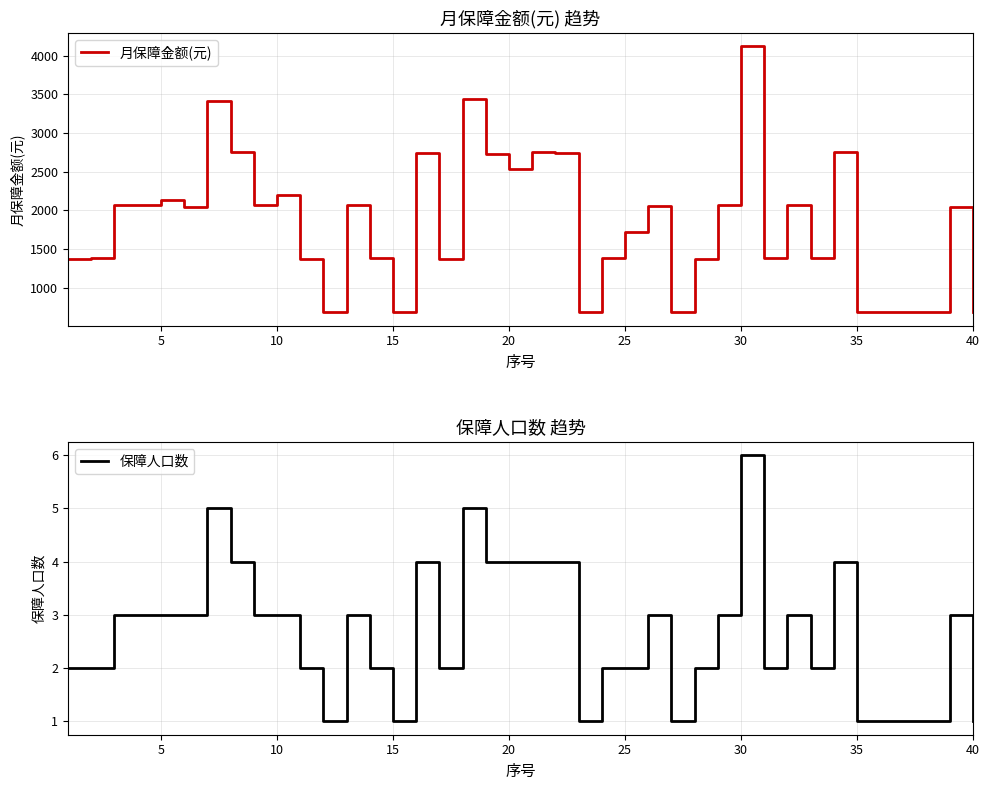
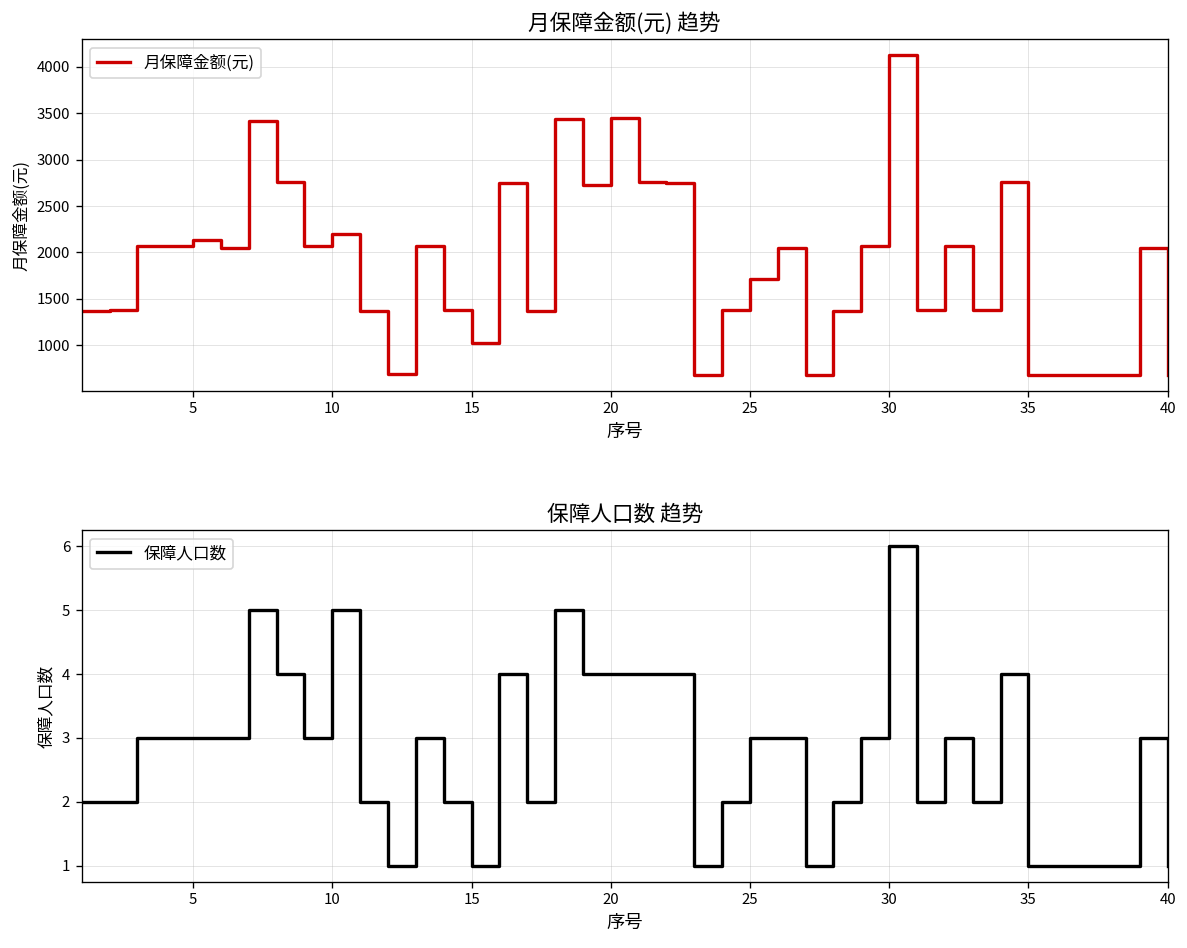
月保障金额(元) 趋势, 15: 700 -> 1000
月保障金额(元) 趋势, 20: 2500 -> 3500
保障人口数 趋势, 10: 3 -> 5
保障人口数 趋势, 25: 2 -> 3
